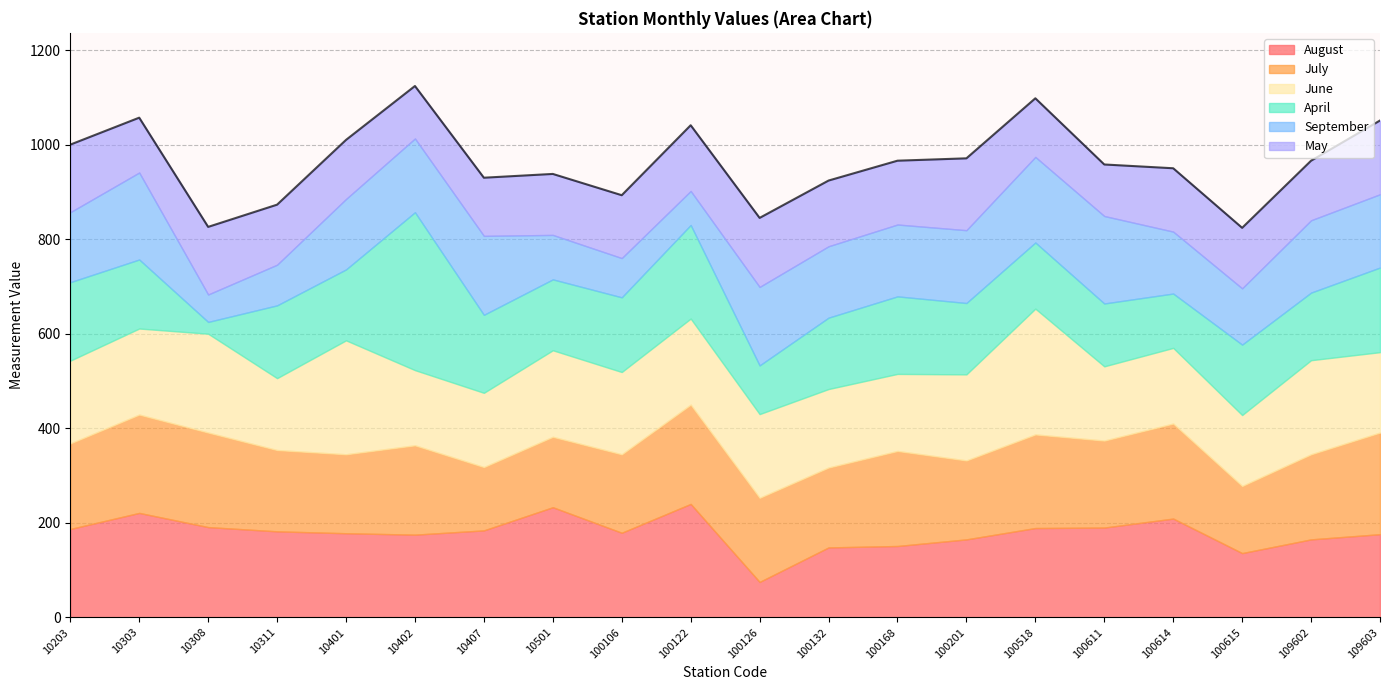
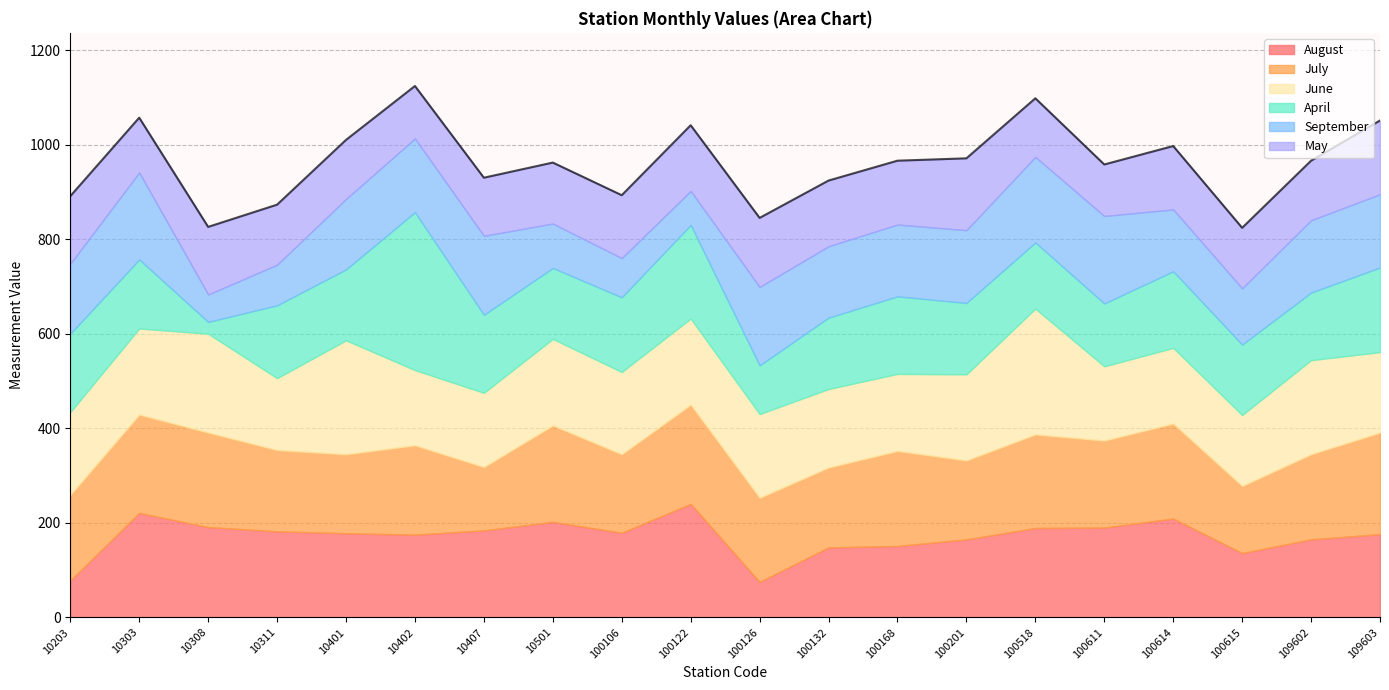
August, 10203: 190 -> 80
August, 10501: 230 -> 200
July, 10501: 150 -> 200
April, 100614: 120 -> 160
